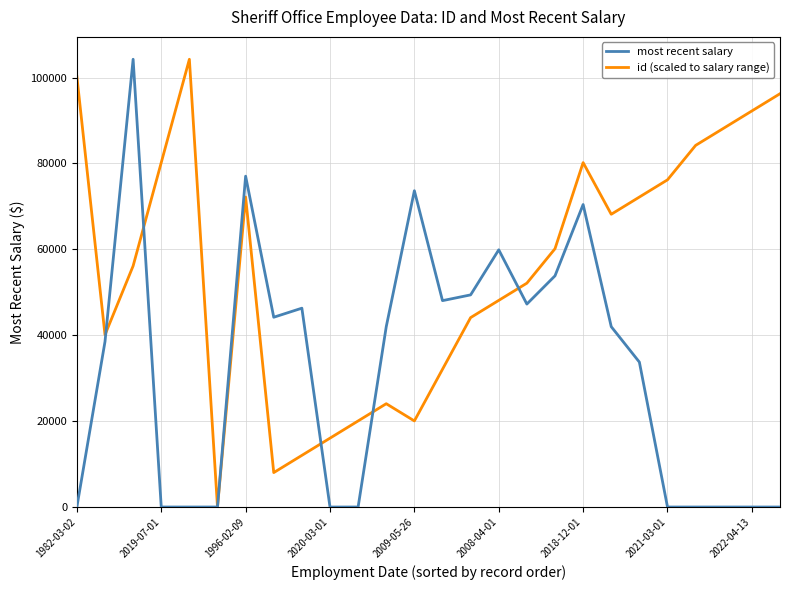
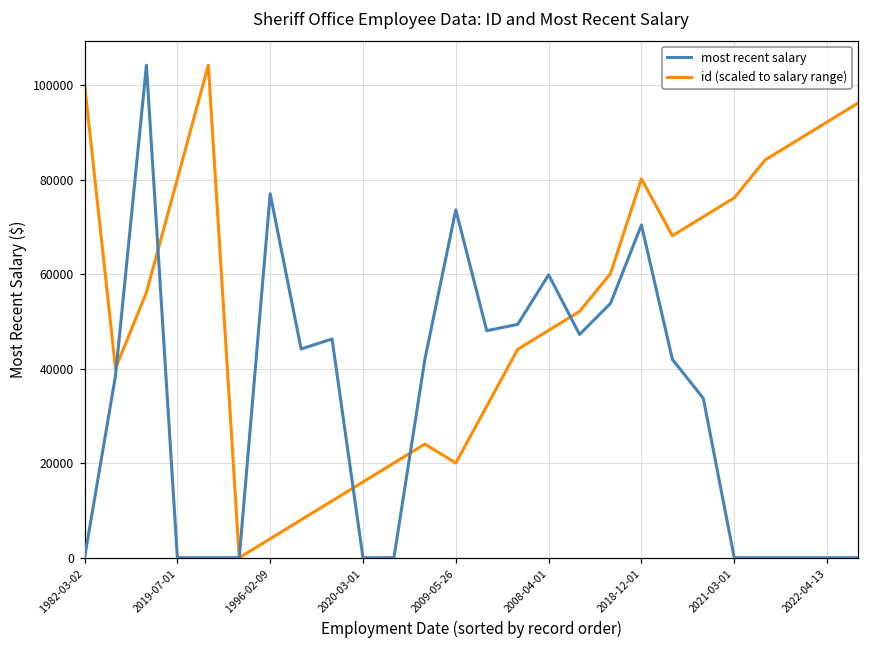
id (scaled to salary range), 1996-02-09: 72000 -> 4000
